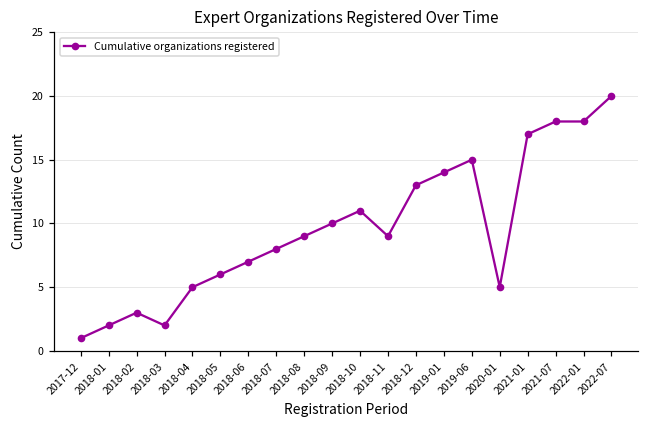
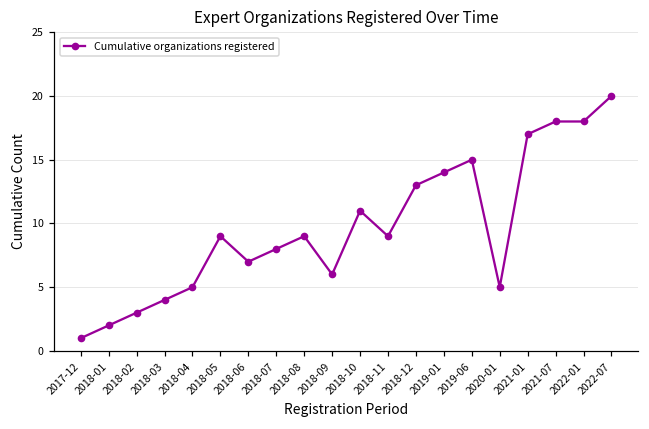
2018-03: 2 -> 4
2018-05: 6 -> 9
2018-09: 10 -> 6
